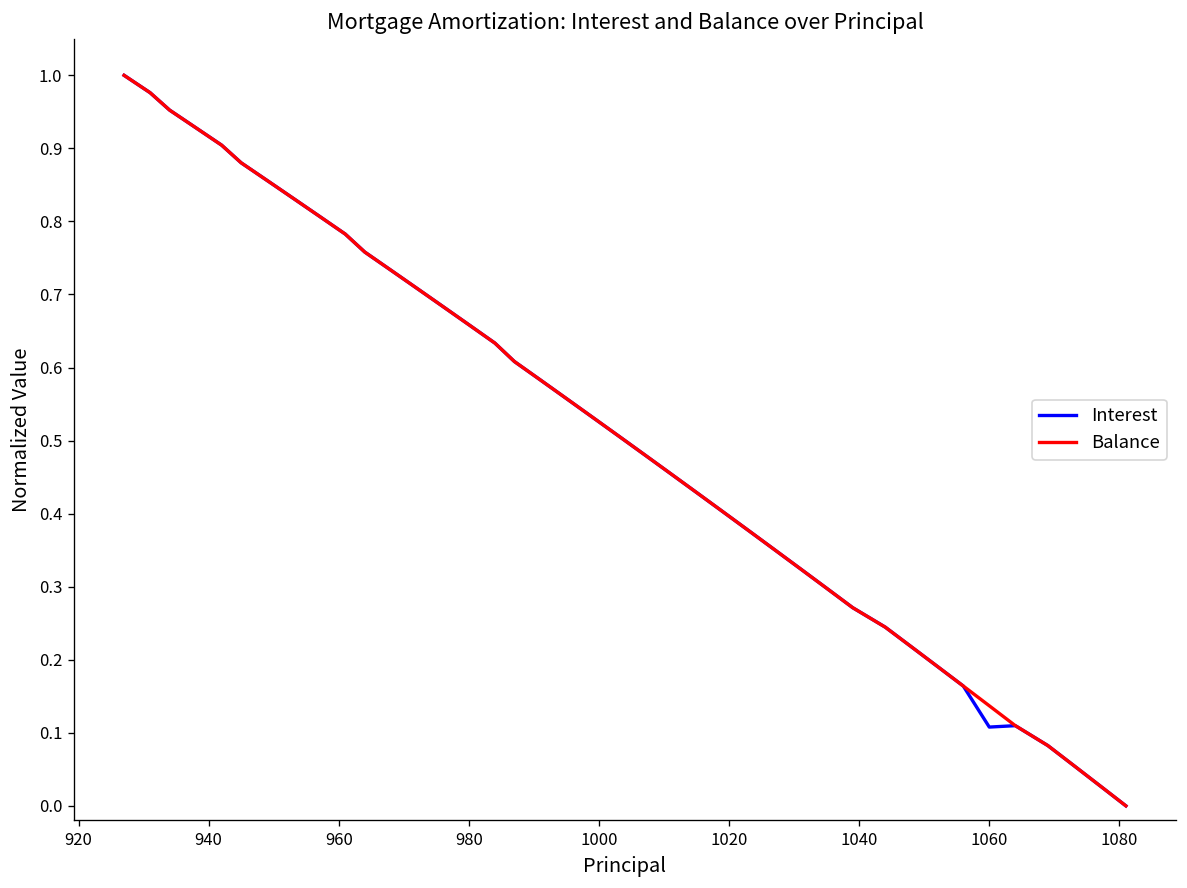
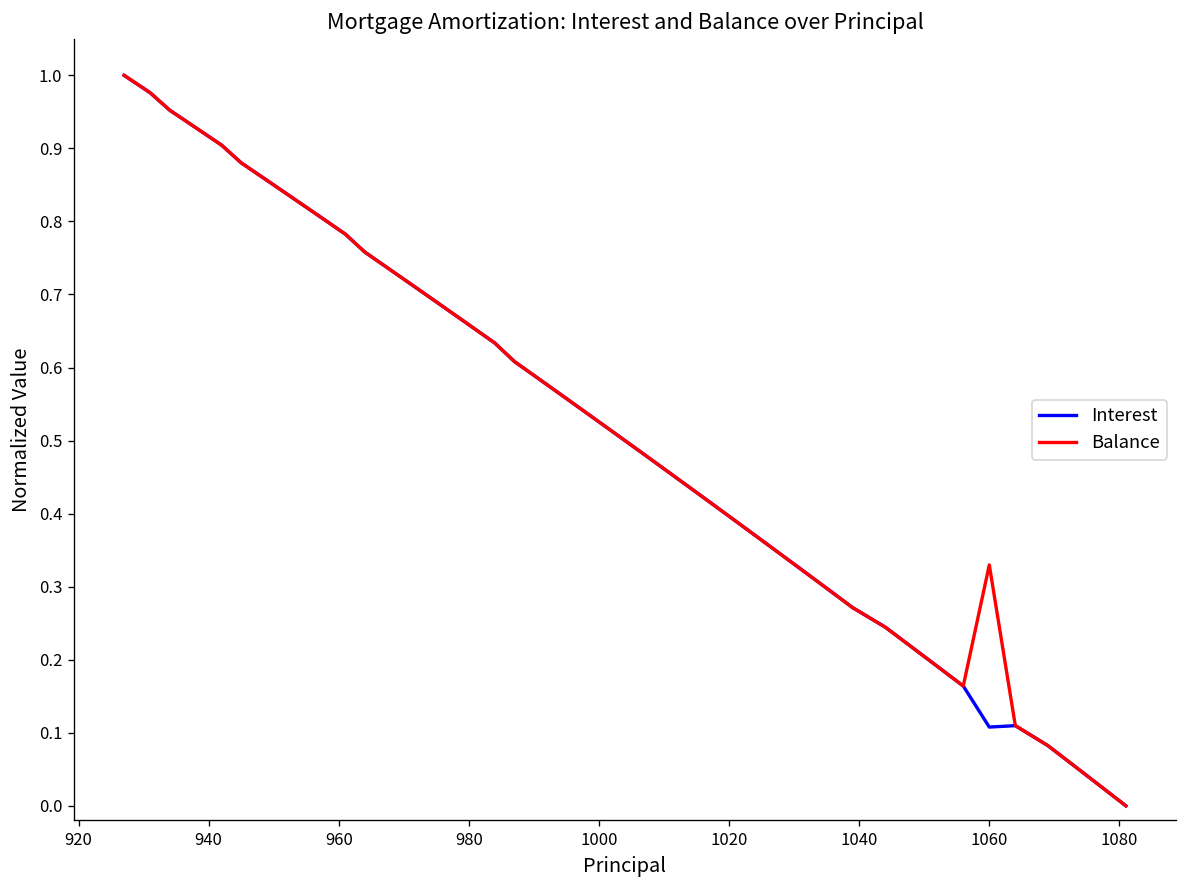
Balance, 1060: 0.14 -> 0.33
